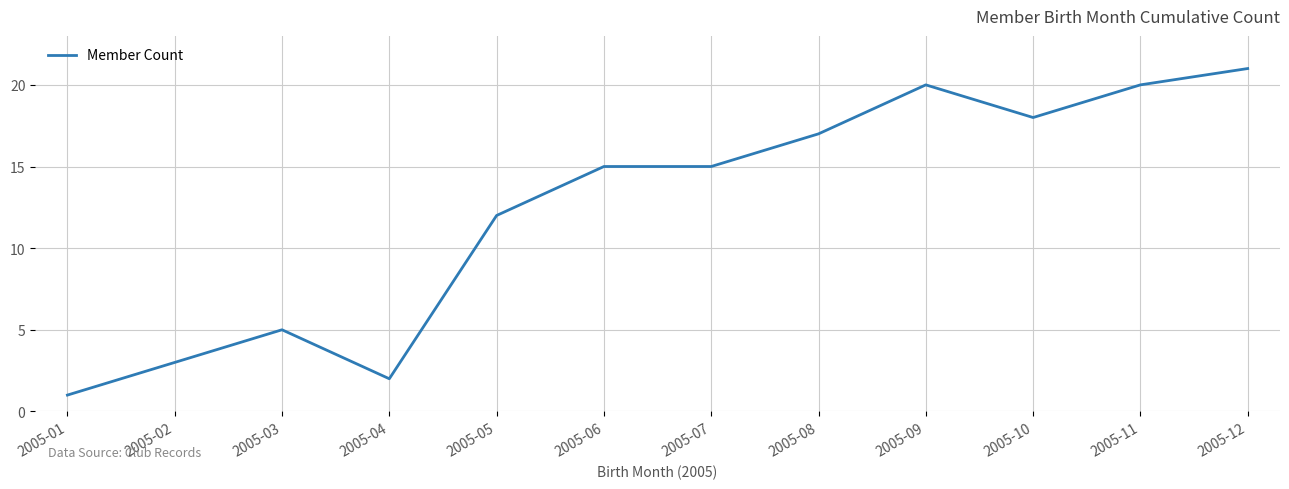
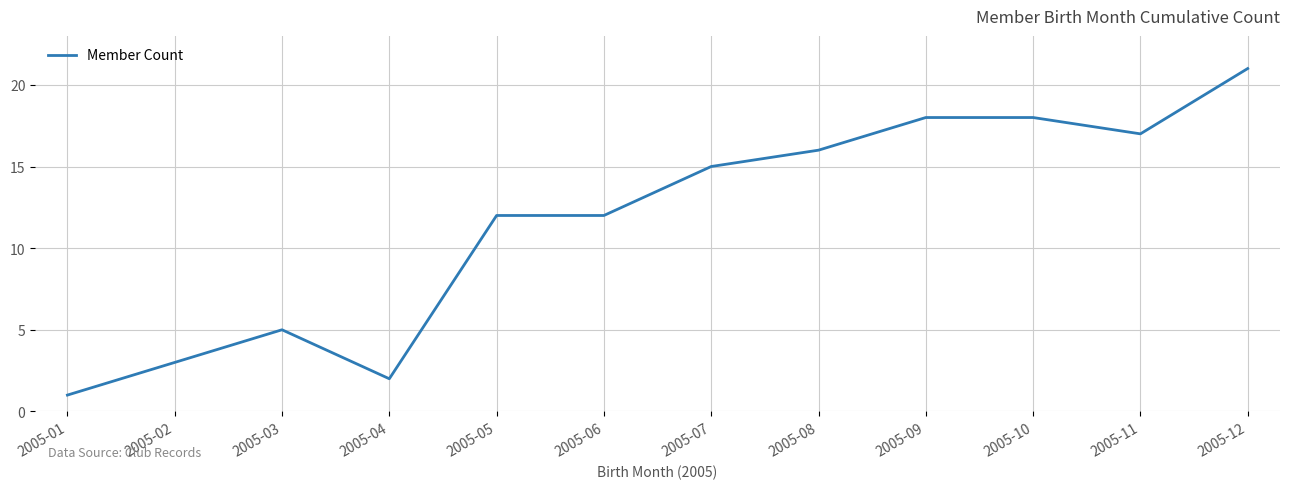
2005-06: 15 -> 12
2005-08: 17 -> 16
2005-09: 20 -> 18
2005-11: 20 -> 17
